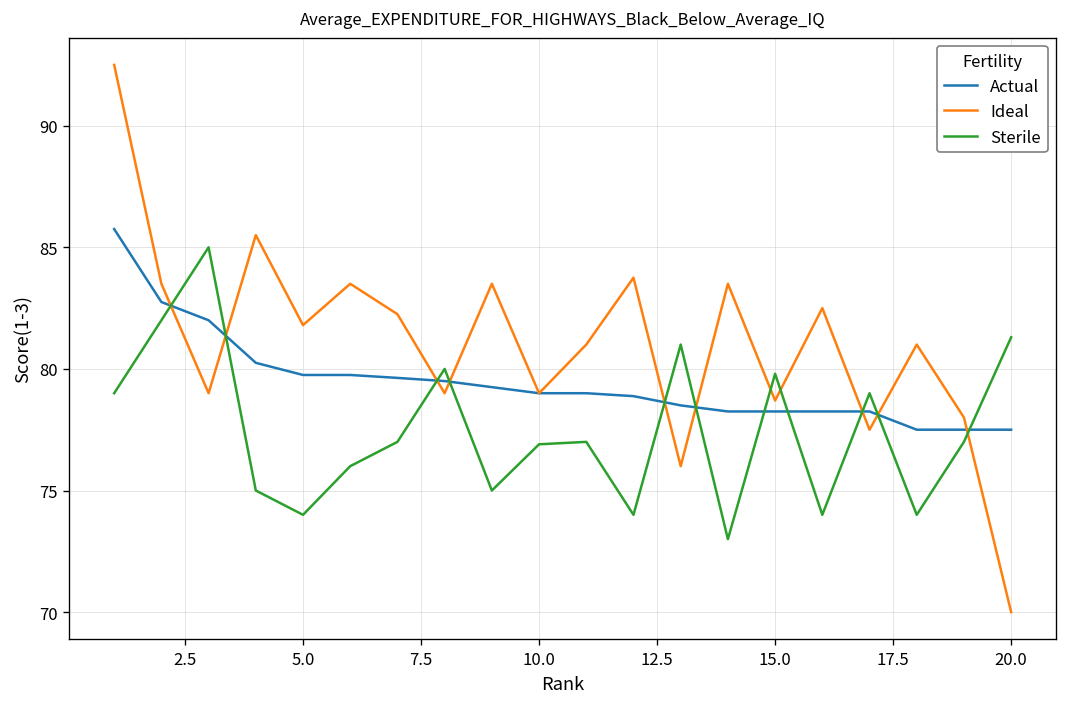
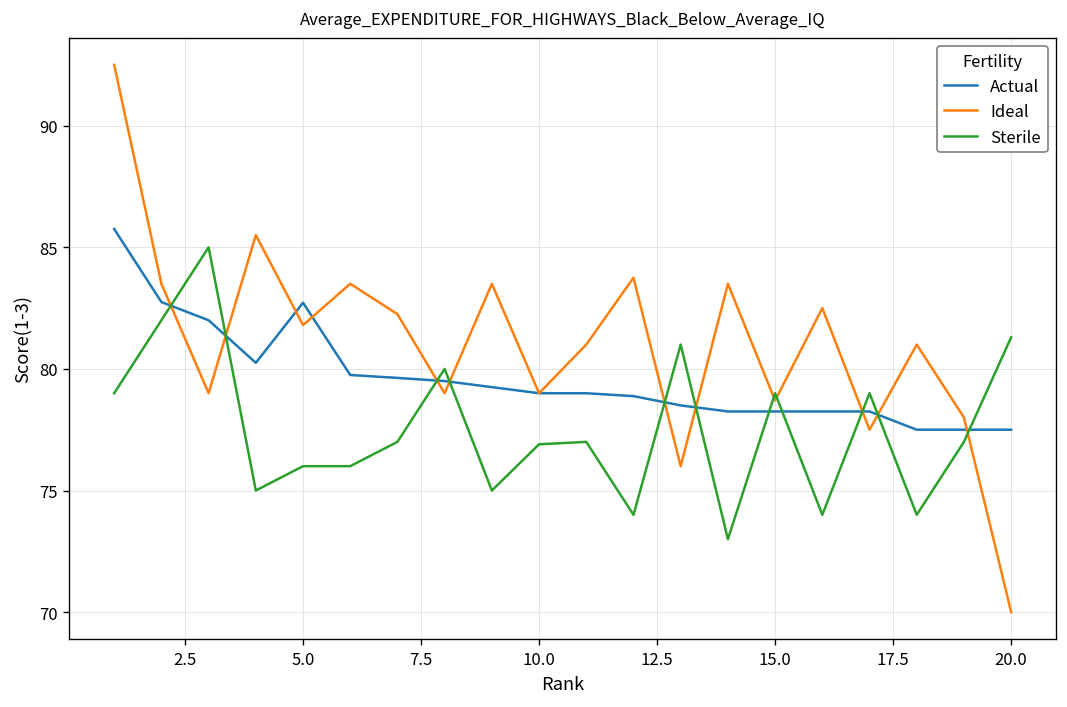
Actual, 5.0: 79.8 -> 82.7
Sterile, 5.0: 74 -> 76
Sterile, 15.0: 79.8 -> 79.0
